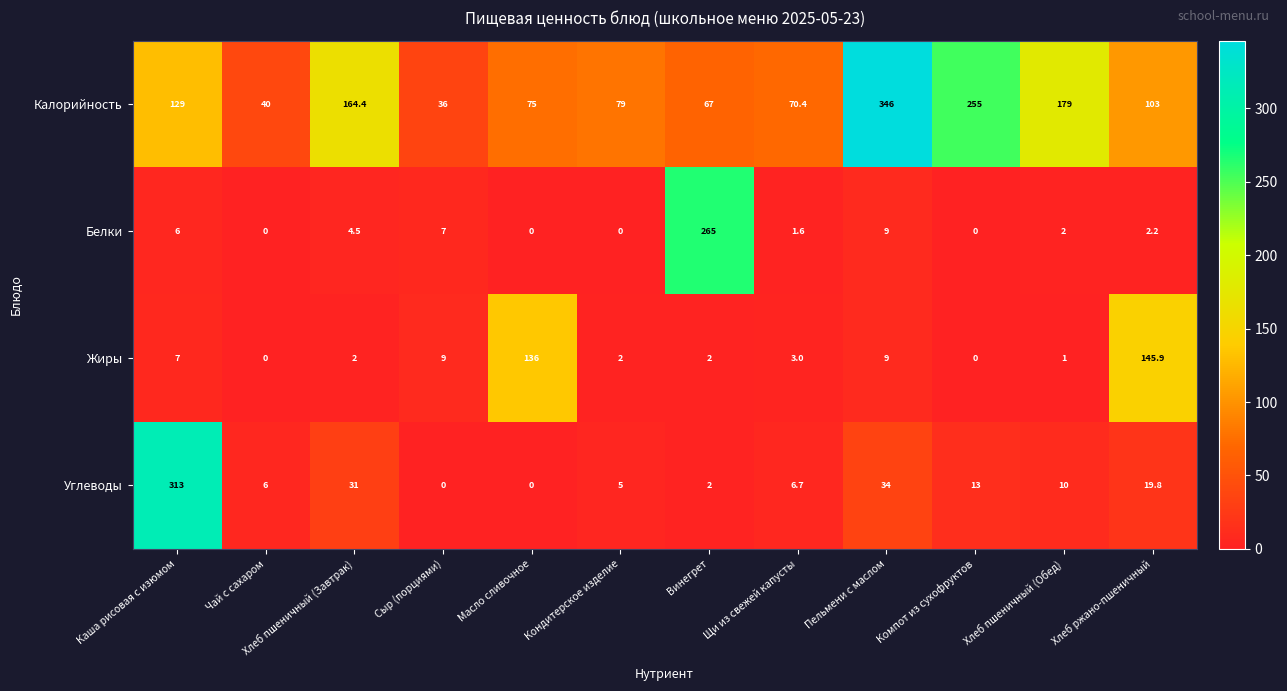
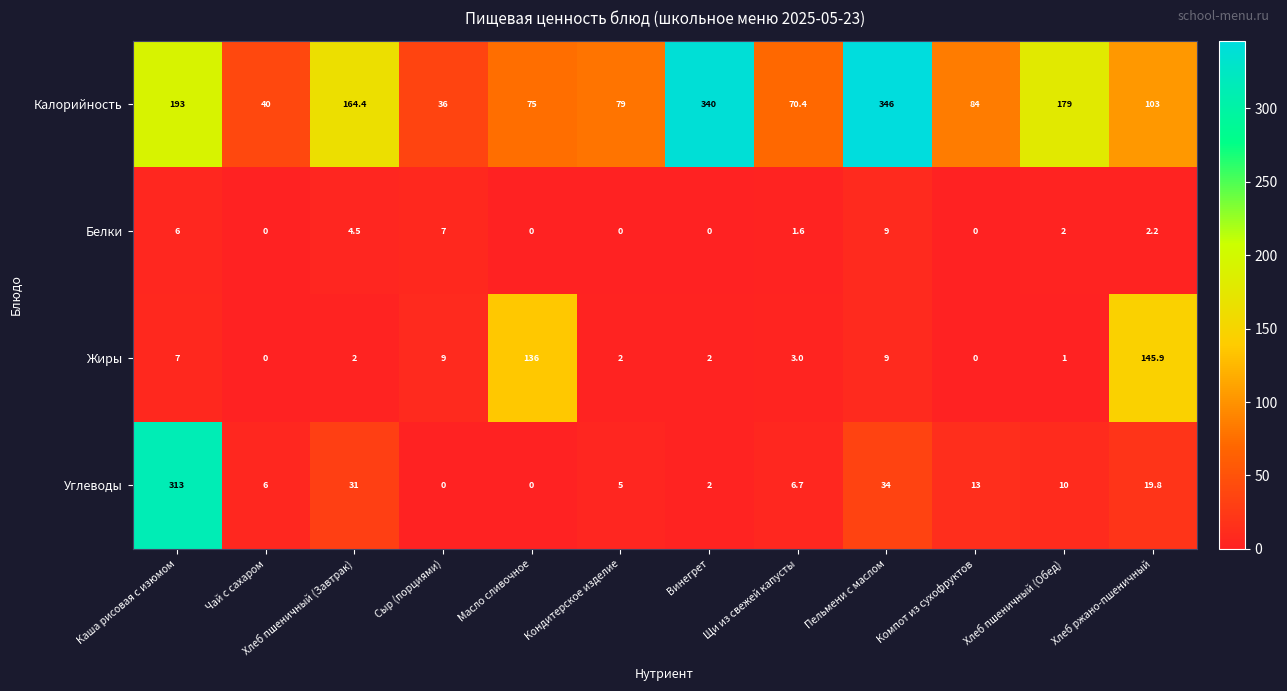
Калорийность, Каша рисовая с изюмом: 129 -> 193
Калорийность, Винегрет: 67 -> 340
Калорийность, Компот из сухофруктов: 255 -> 84
Белки, Винегрет: 265 -> 0
